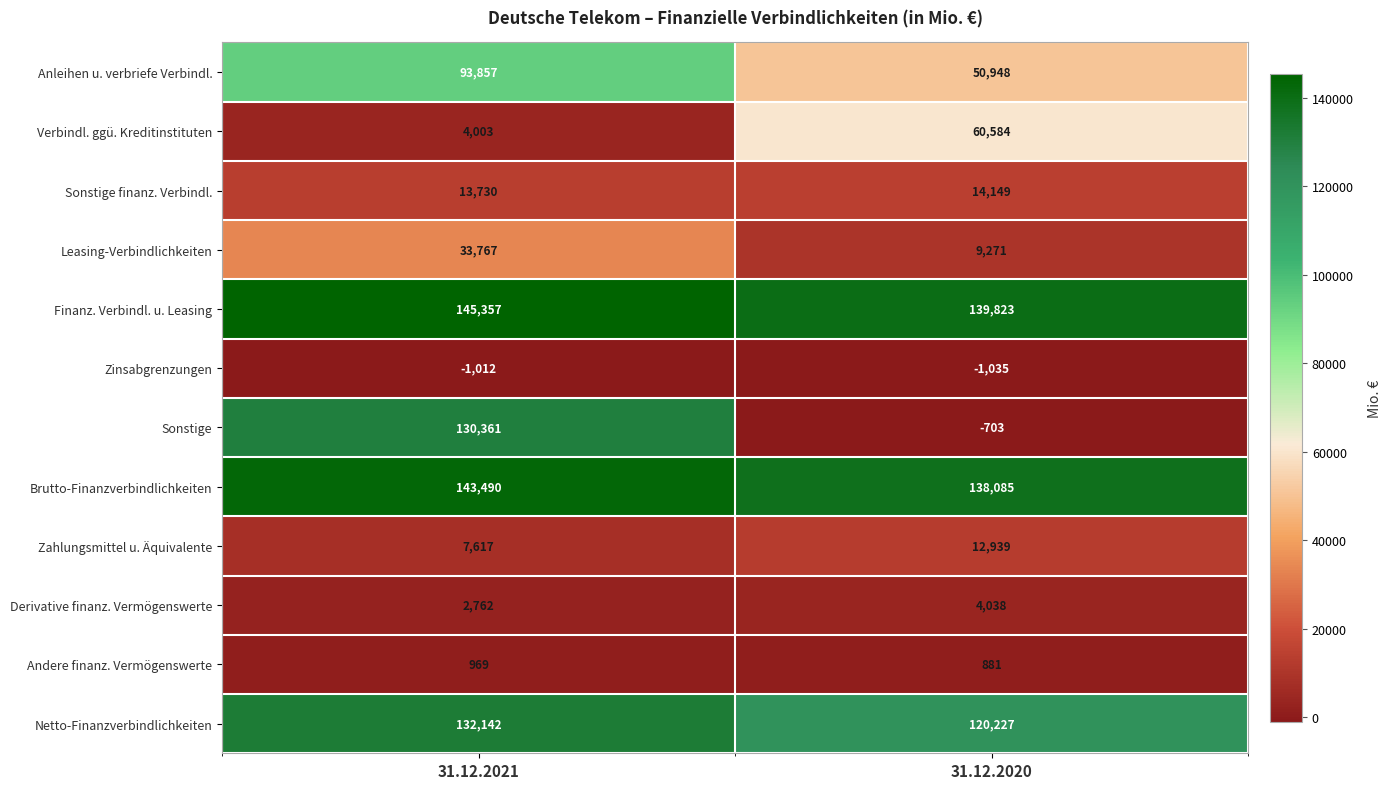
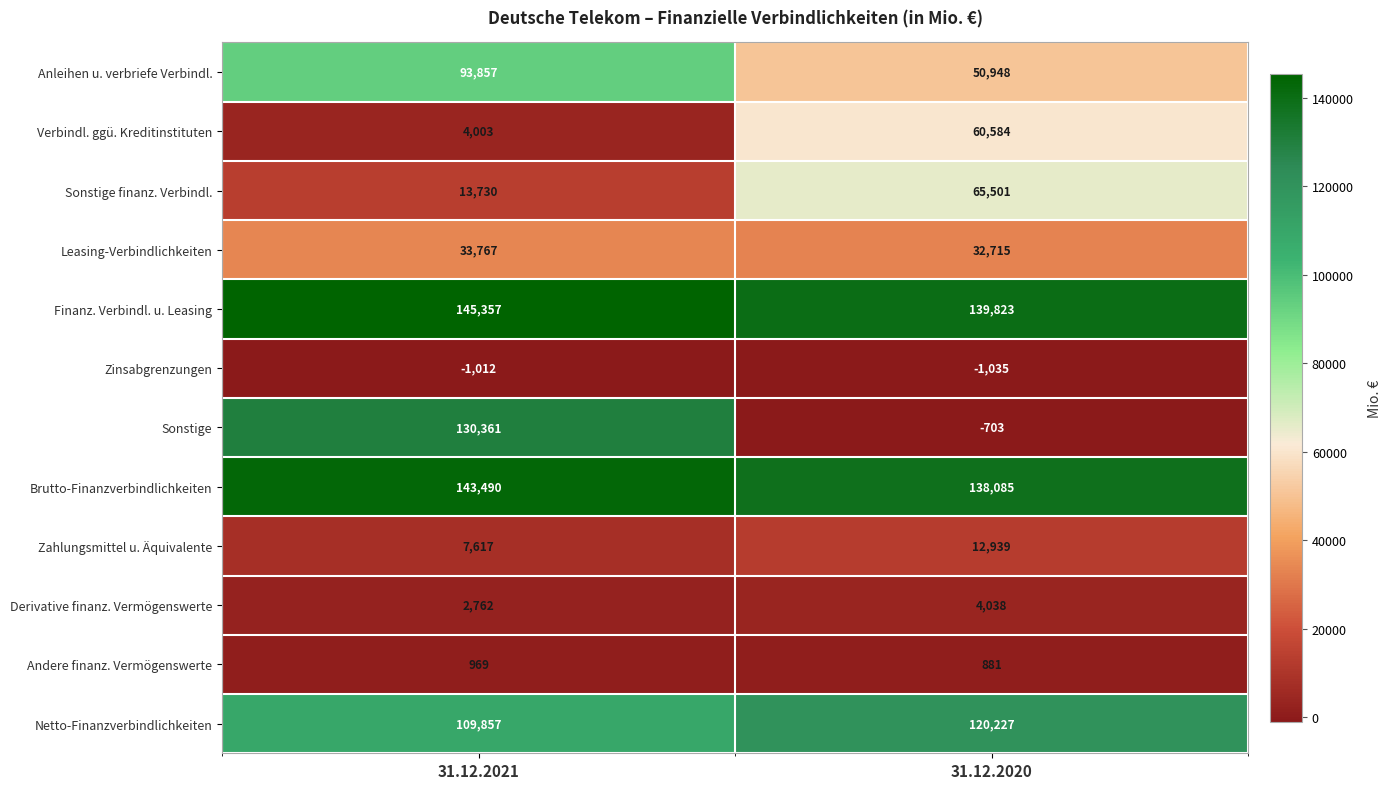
Sonstige finanz. Verbindl., 31.12.2020: 14,149 -> 65,501
Leasing-Verbindlichkeiten, 31.12.2020: 9,271 -> 32,715
Netto-Finanzverbindlichkeiten, 31.12.2021: 132,142 -> 109,857
